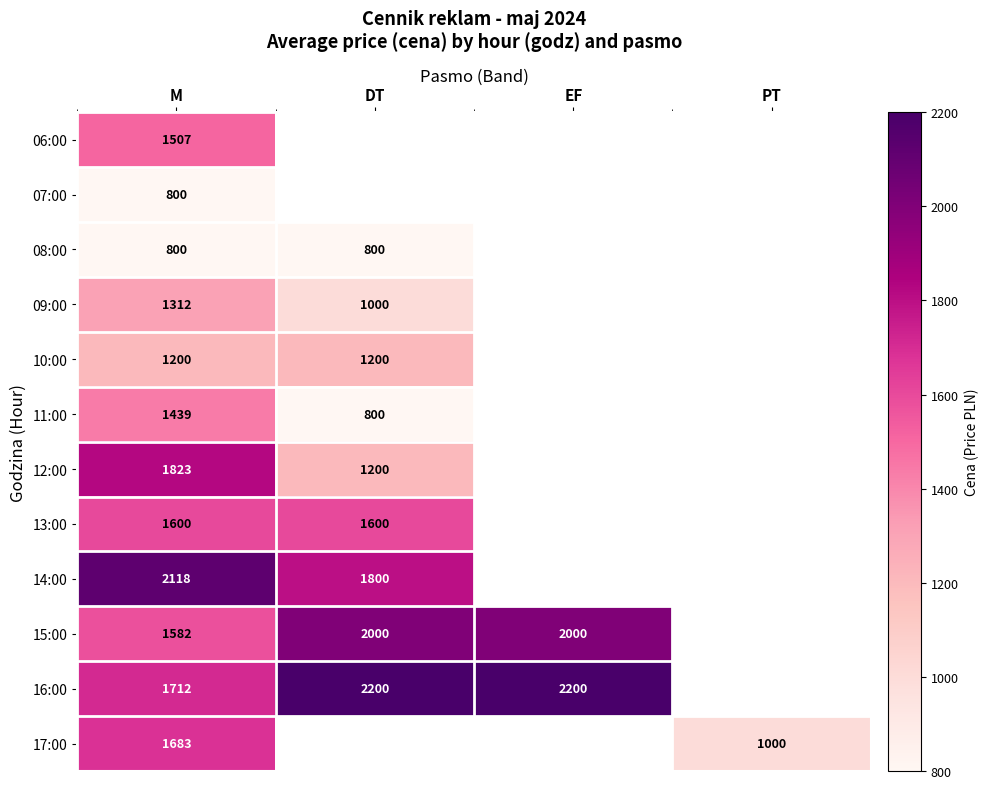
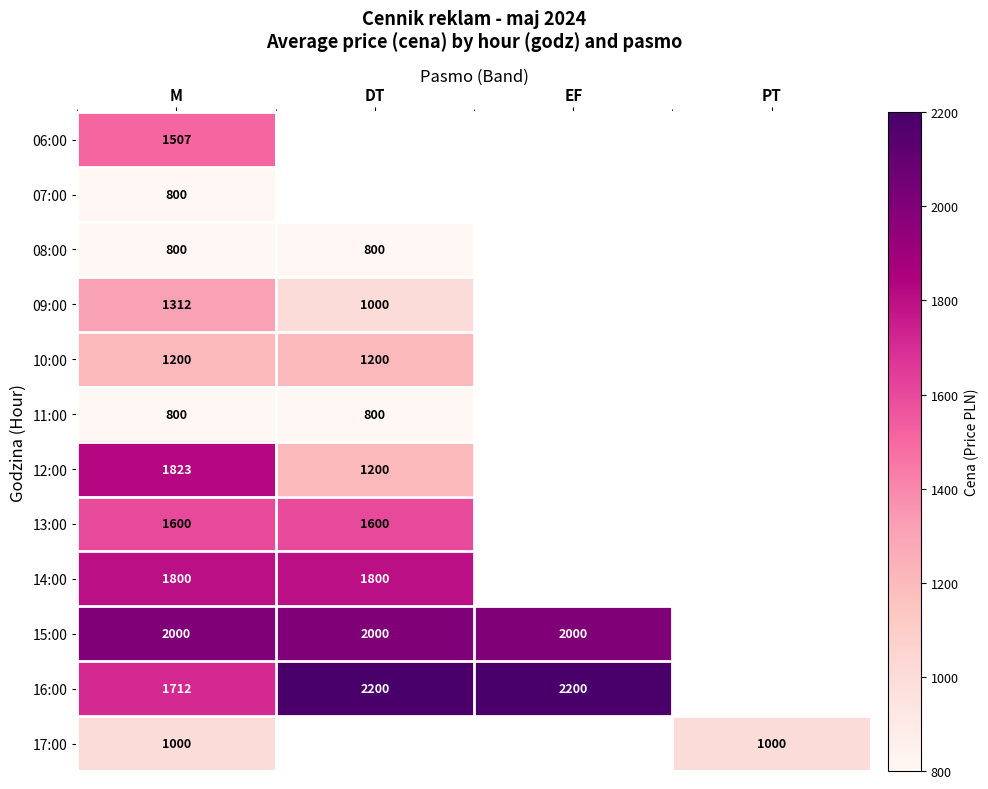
11:00, M: 1439 -> 800
14:00, M: 2118 -> 1800
15:00, M: 1582 -> 2000
17:00, M: 1683 -> 1000
